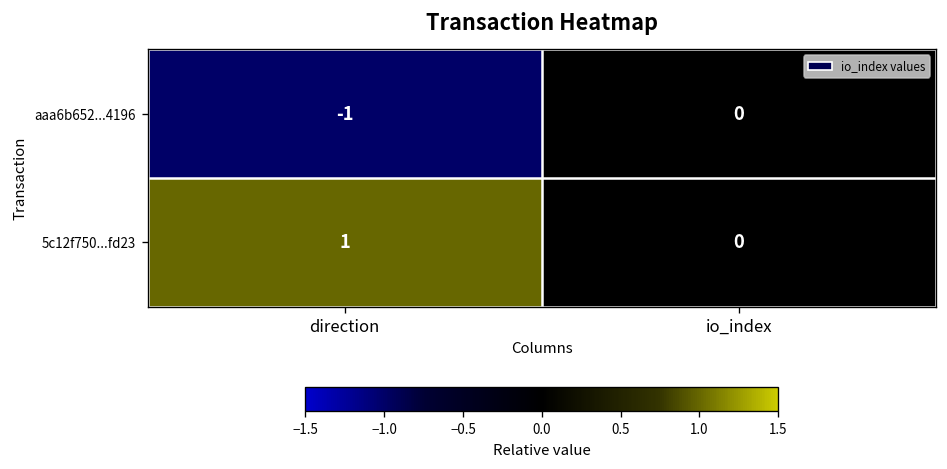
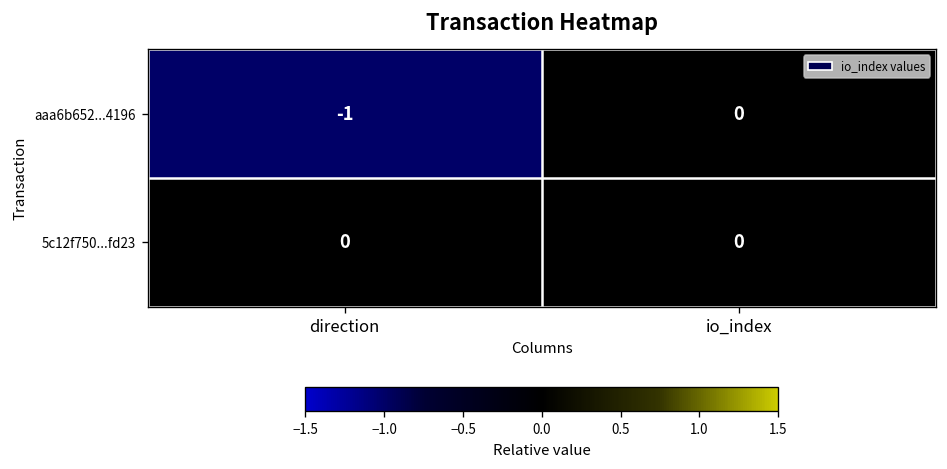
5c12f750...fd23, direction: 1 -> 0
